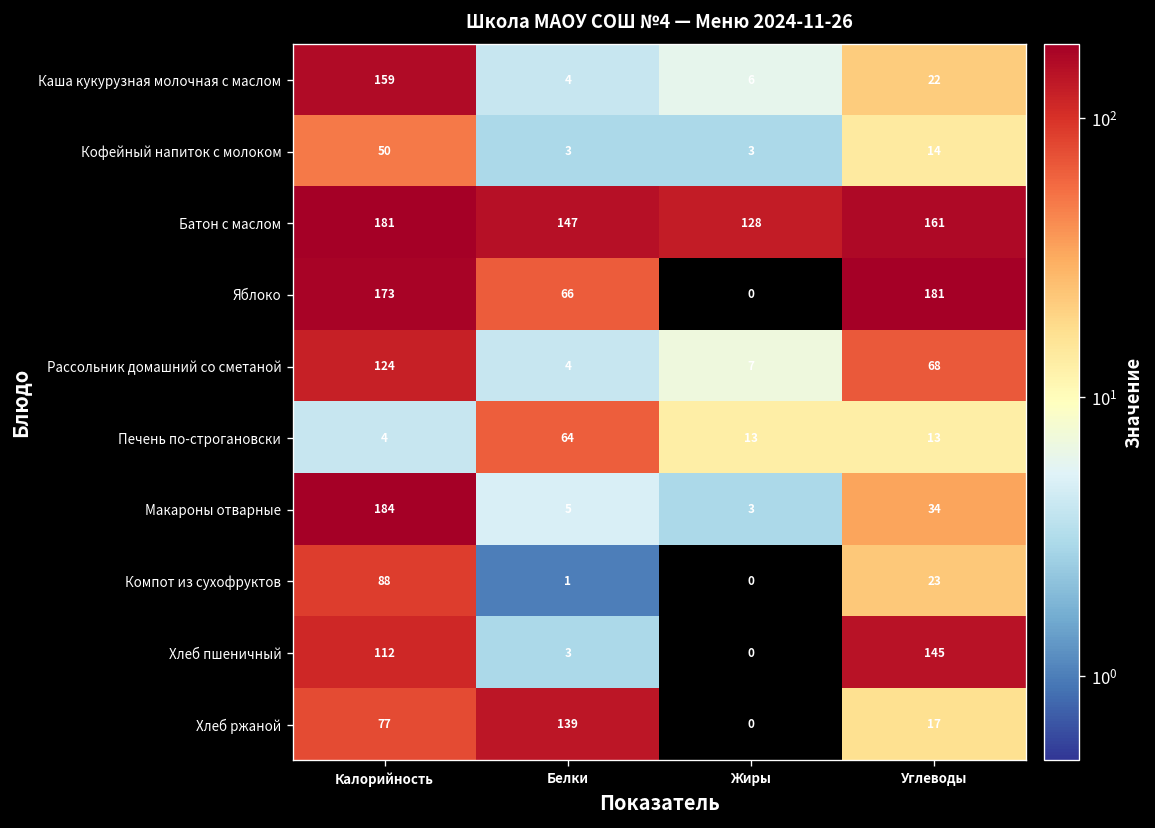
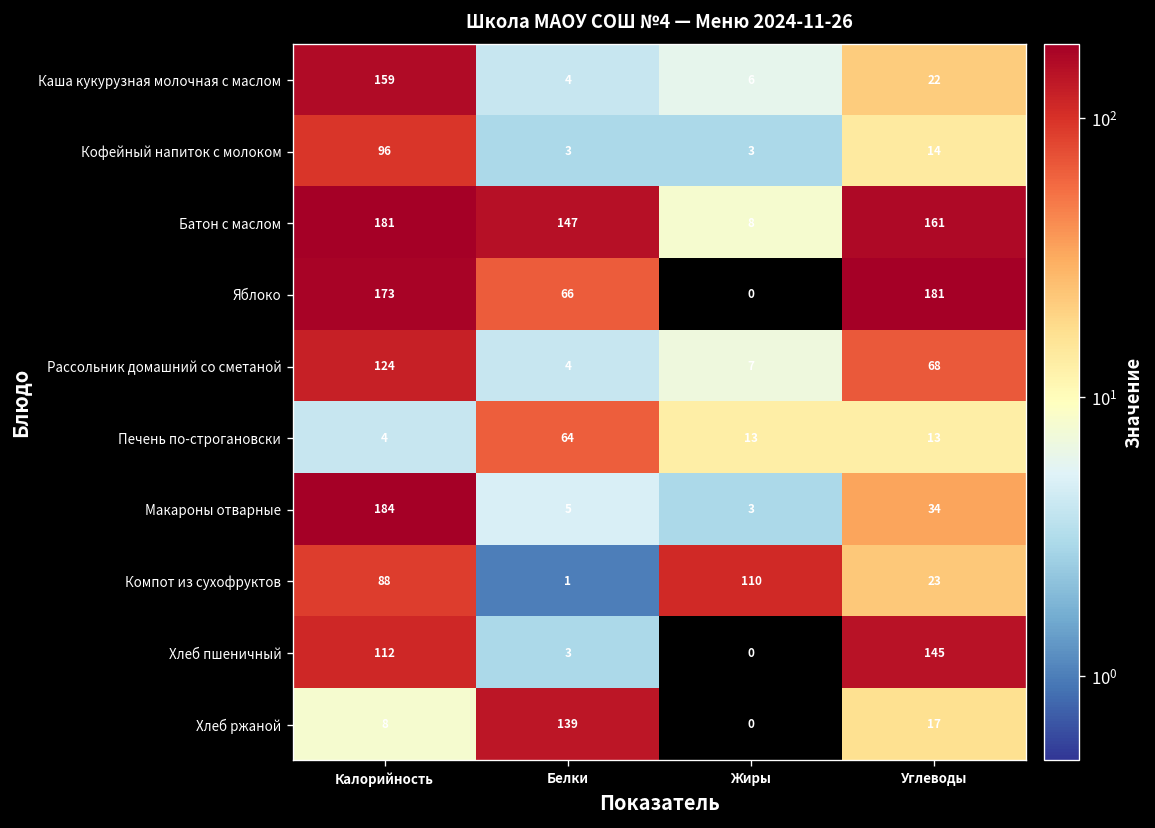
Кофейный напиток с молоком, Калорийность: 50 -> 96
Батон с маслом, Жиры: 128 -> 8
Компот из сухофруктов, Жиры: 0 -> 110
Хлеб ржаной, Калорийность: 77 -> 8
